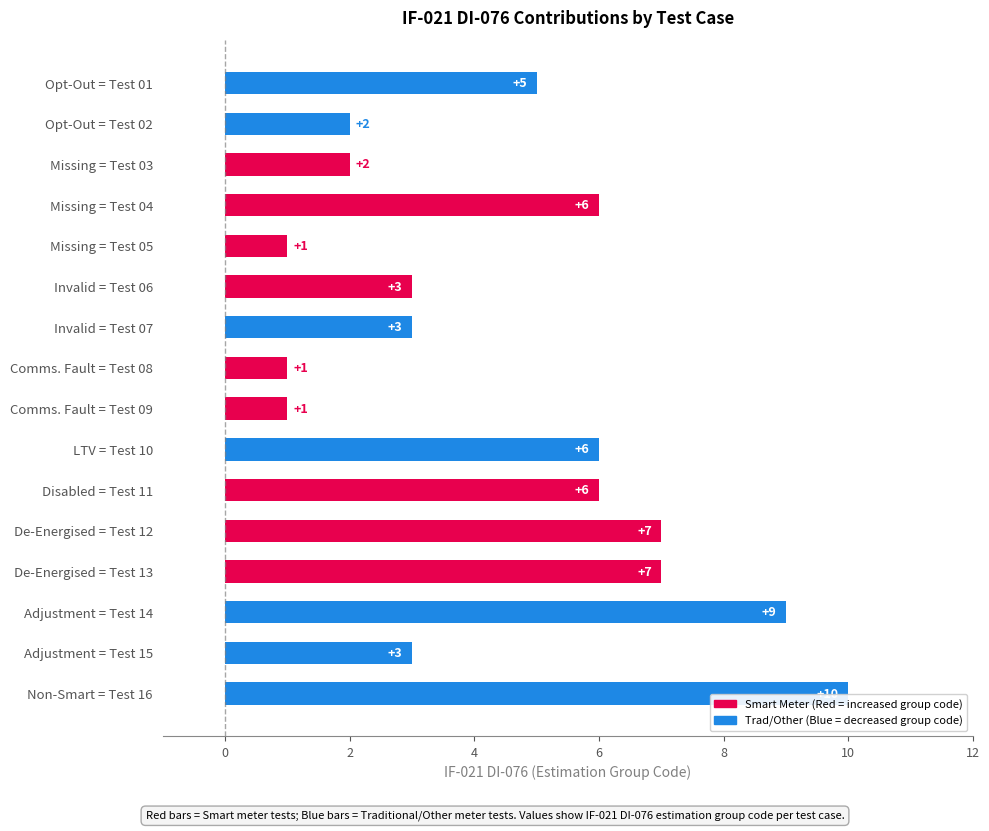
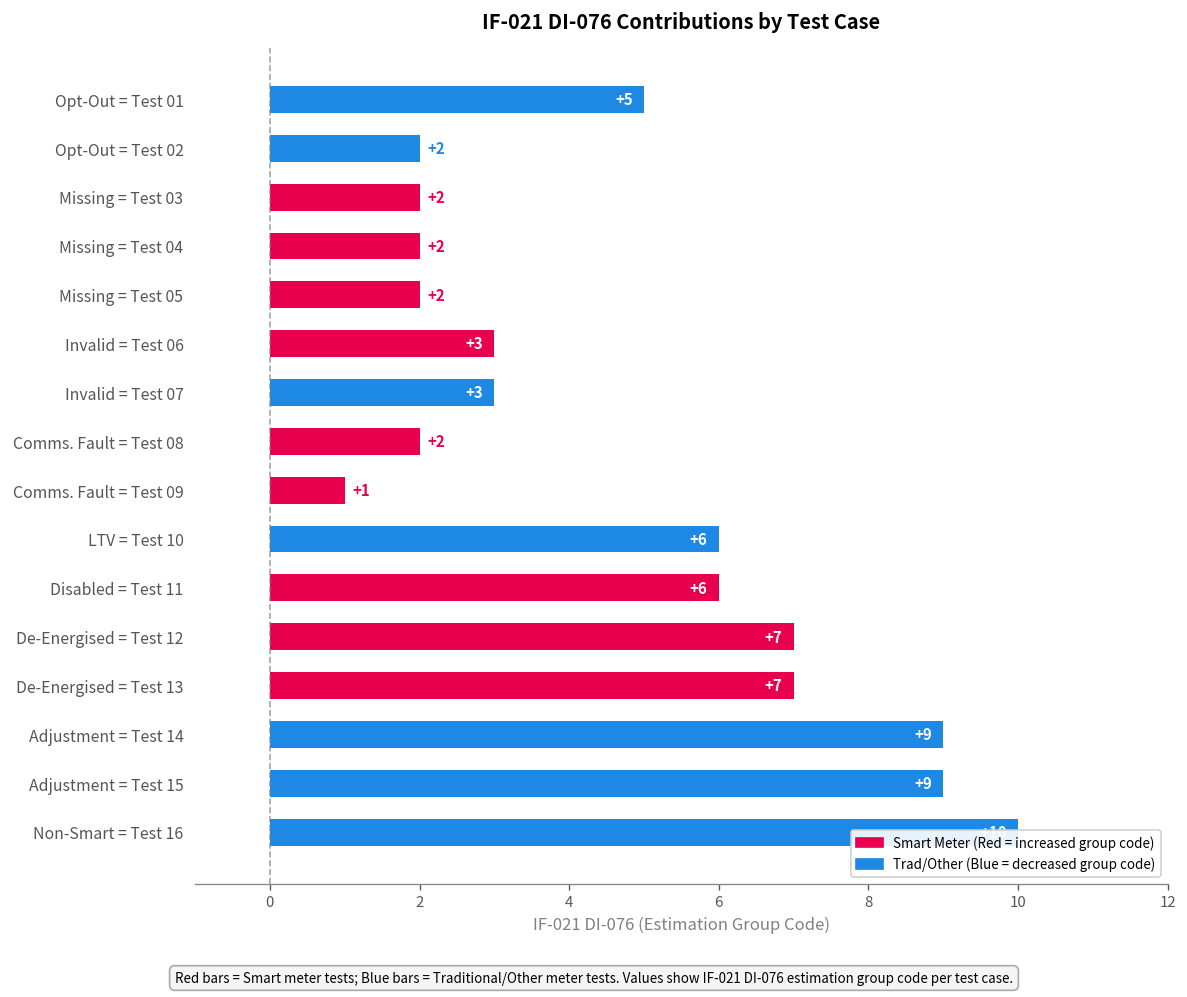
Missing = Test 04: +6 -> +2
Missing = Test 05: +1 -> +2
Comms. Fault = Test 08: +1 -> +2
Adjustment = Test 15: +3 -> +9
